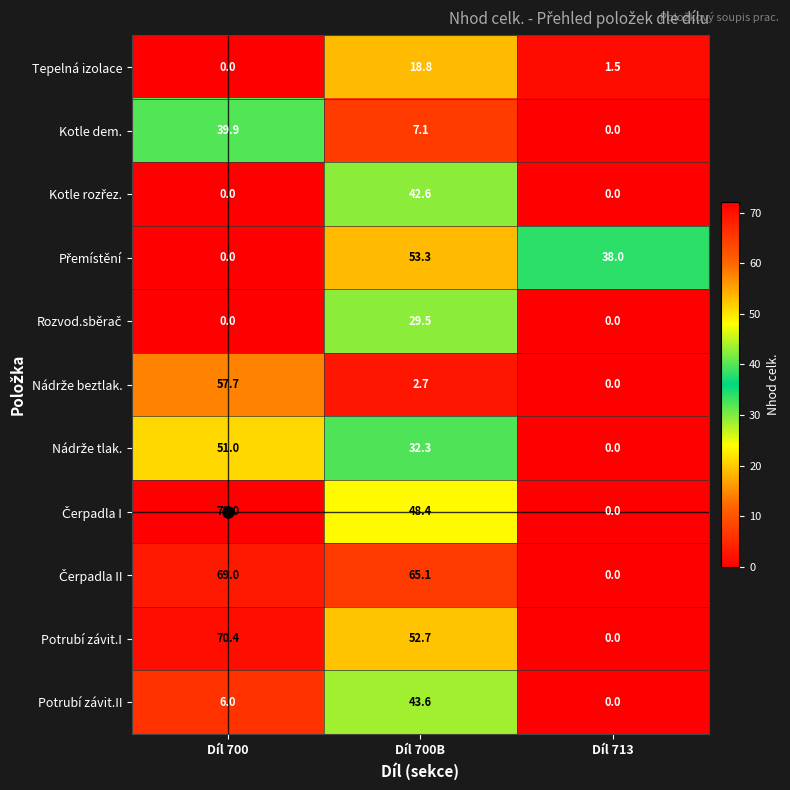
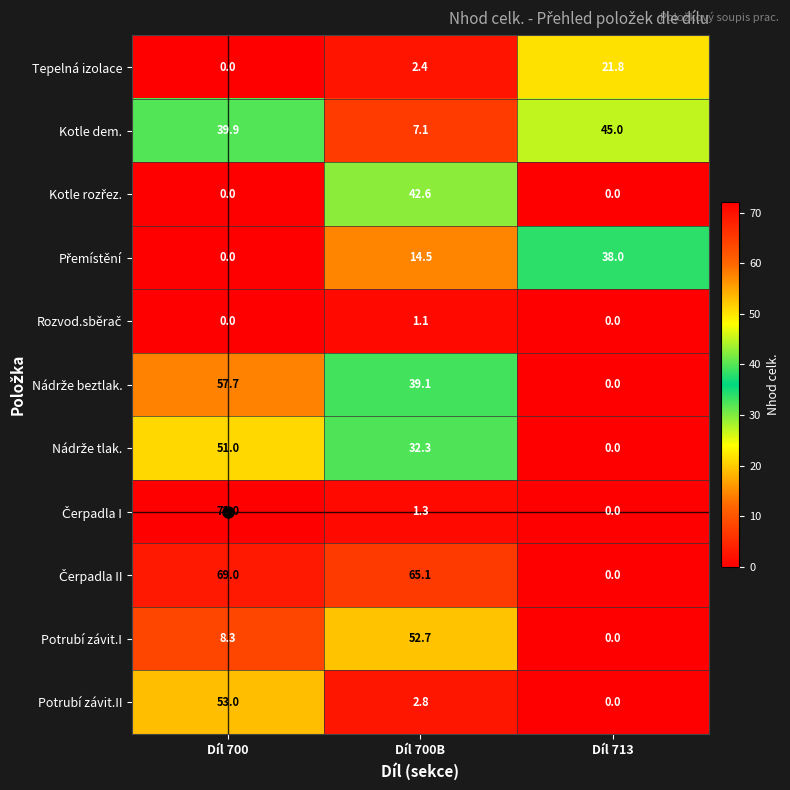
Tepelná izolace, Díl 700B: 18.8 -> 2.4
Tepelná izolace, Díl 713: 1.5 -> 21.8
Kotle dem., Díl 713: 0.0 -> 45.0
Přemístění, Díl 700B: 53.3 -> 14.5
Rozvod.sběrač, Díl 700B: 29.5 -> 1.1
Nádrže beztlak., Díl 700B: 2.7 -> 39.1
Čerpadla I, Díl 700B: 48.4 -> 1.3
Potrubí závit.I, Díl 700: 70.4 -> 8.3
Potrubí závit.II, Díl 700: 6.0 -> 53.0
Potrubí závit.II, Díl 700B: 43.6 -> 2.8
